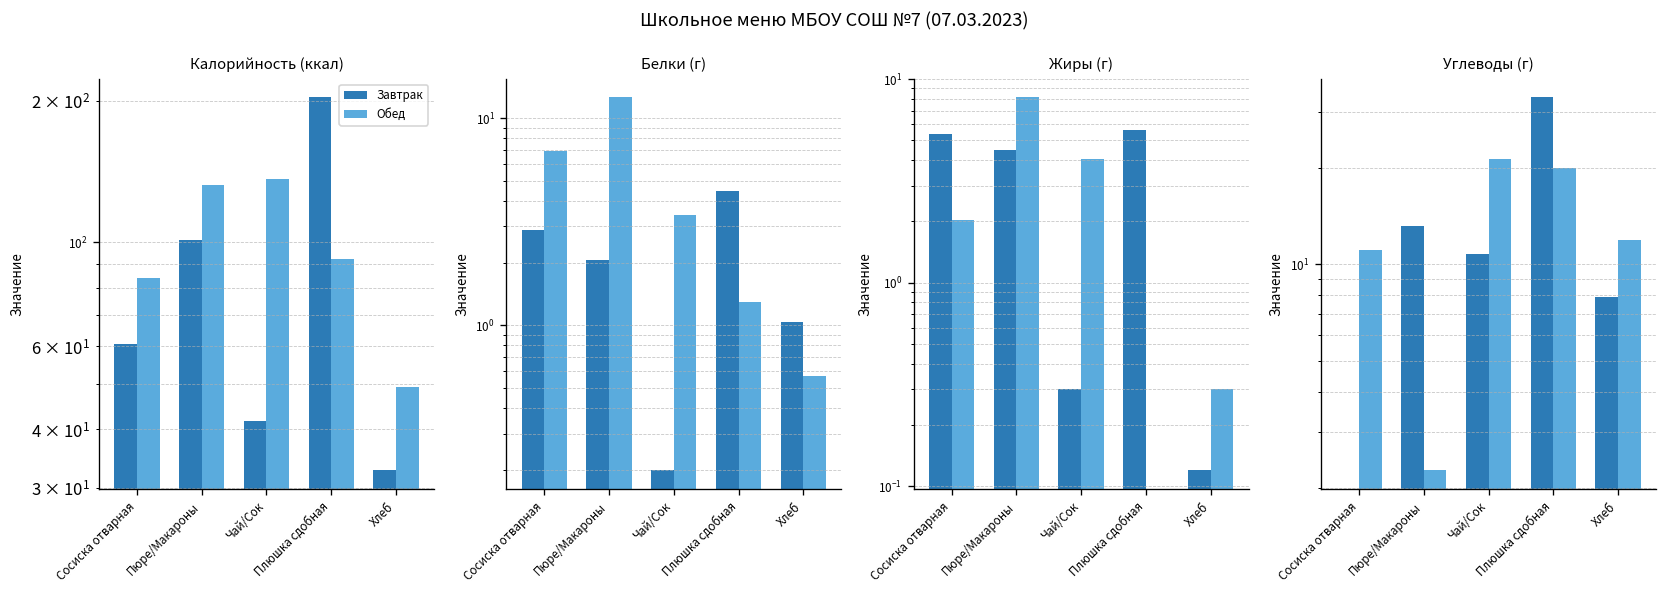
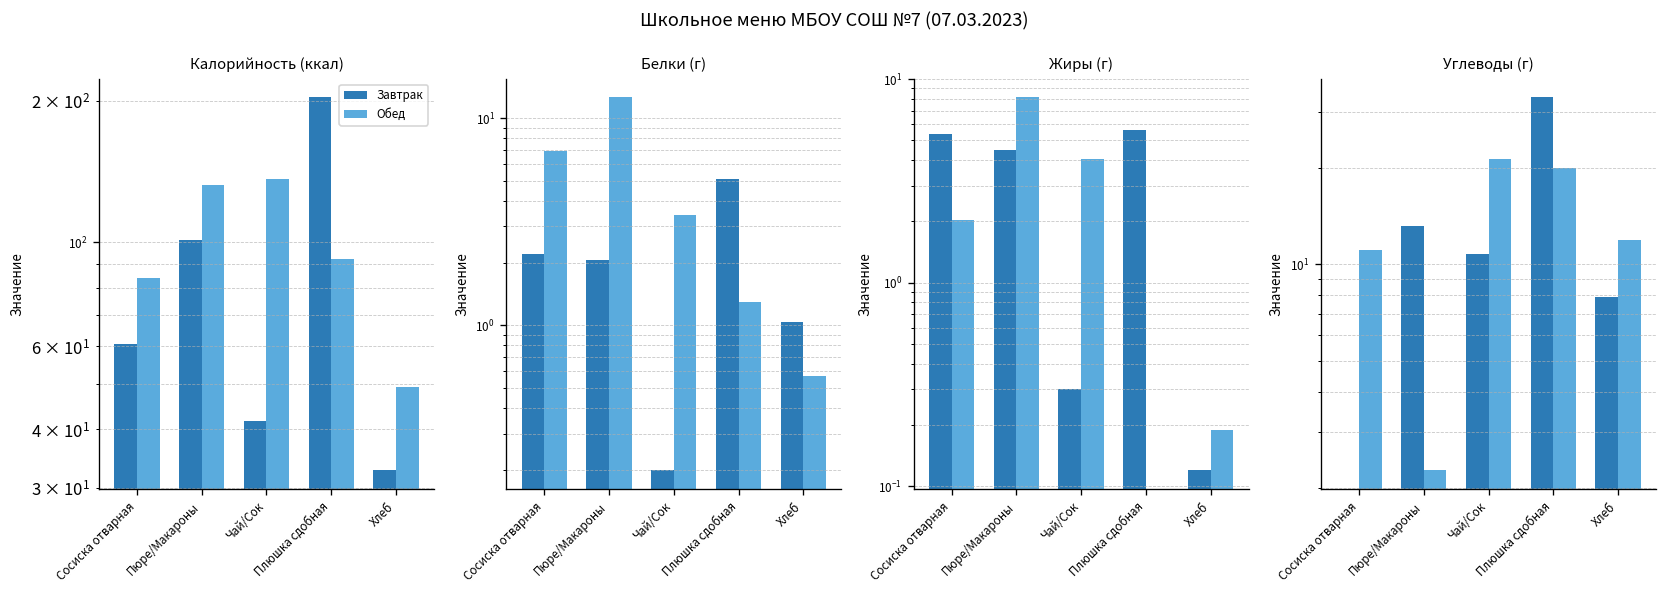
Белки (г), Завтрак, Сосиска отварная: 2.9 -> 2.2
Белки (г), Завтрак, Плюшка сдобная: 4.4 -> 5.1
Жиры (г), Обед, Хлеб: 0.30 -> 0.19
